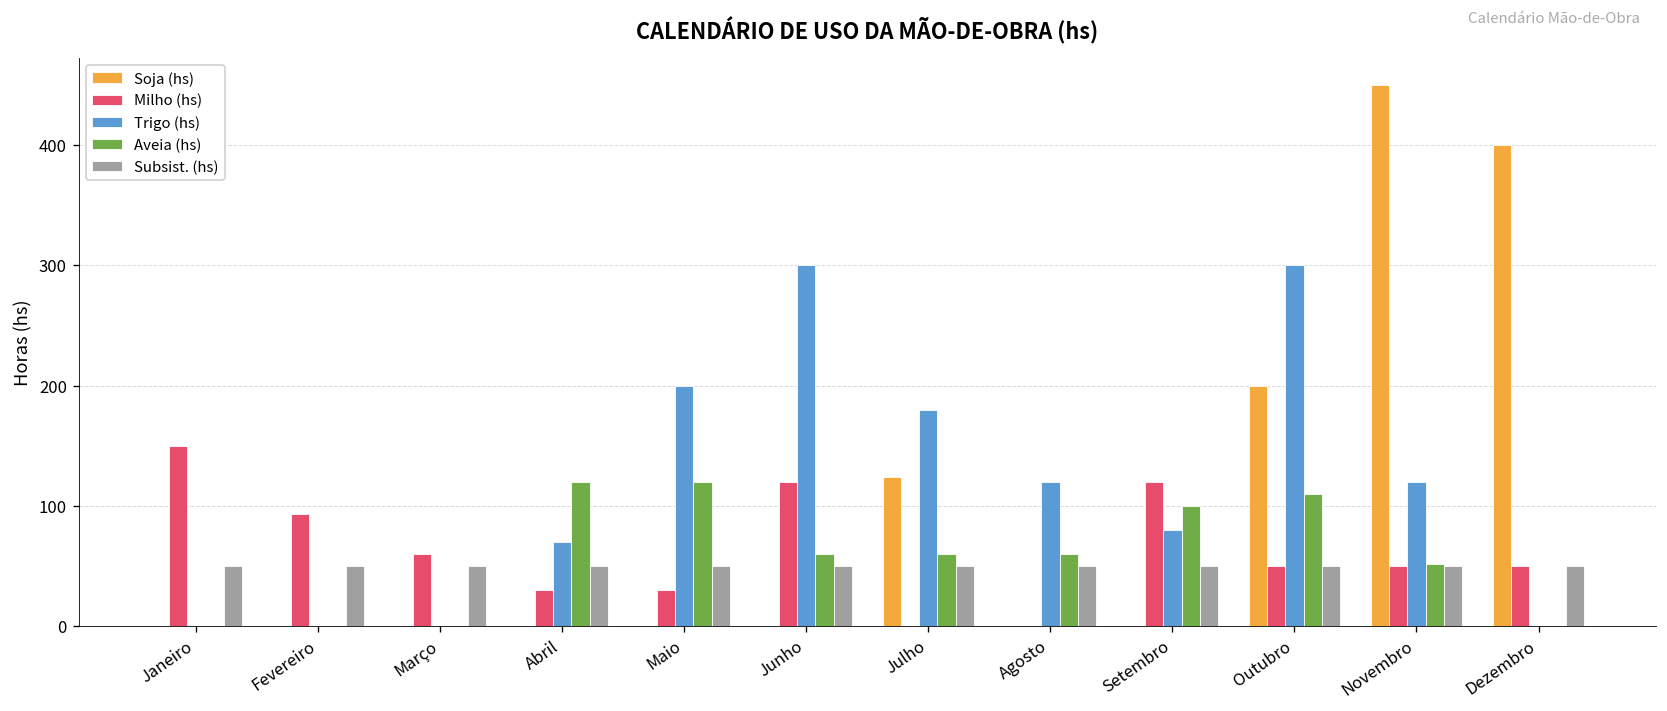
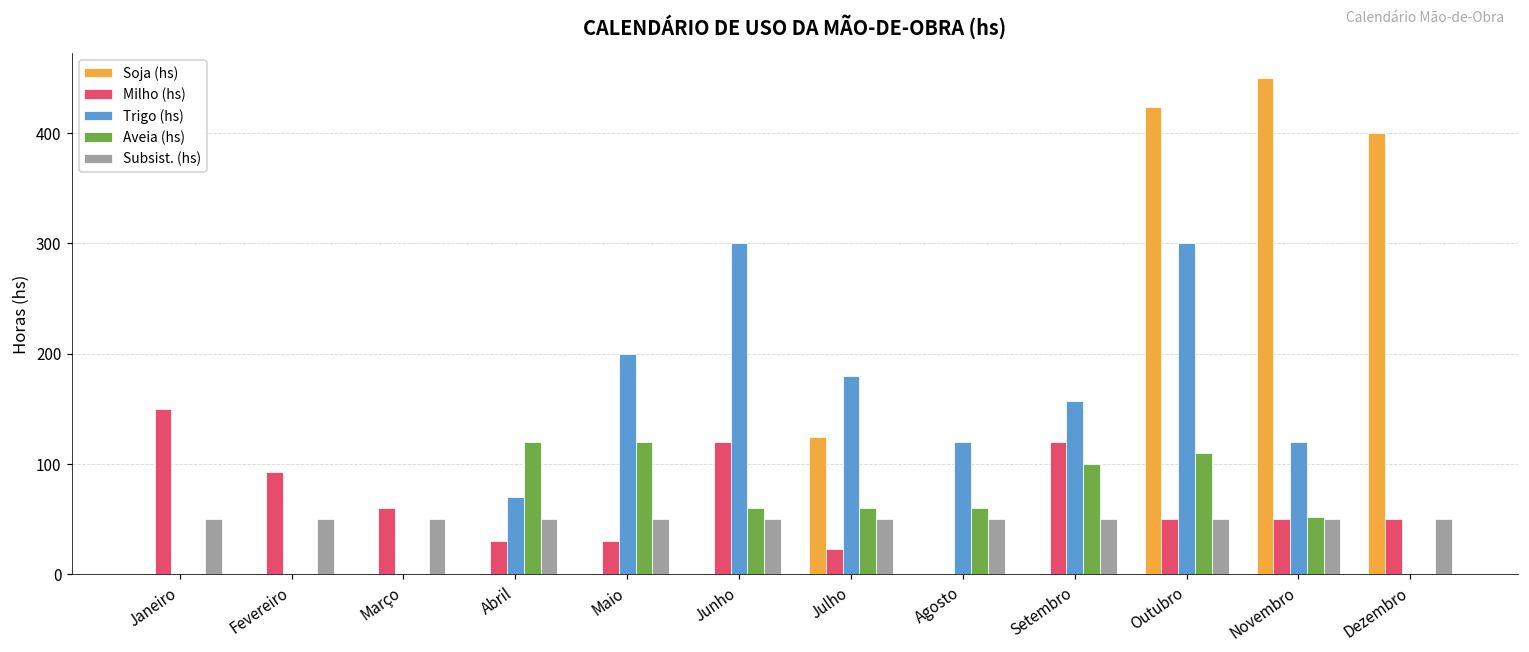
Milho (hs), Julho: 0 -> 23
Trigo (hs), Setembro: 80 -> 157
Soja (hs), Outubro: 200 -> 424
